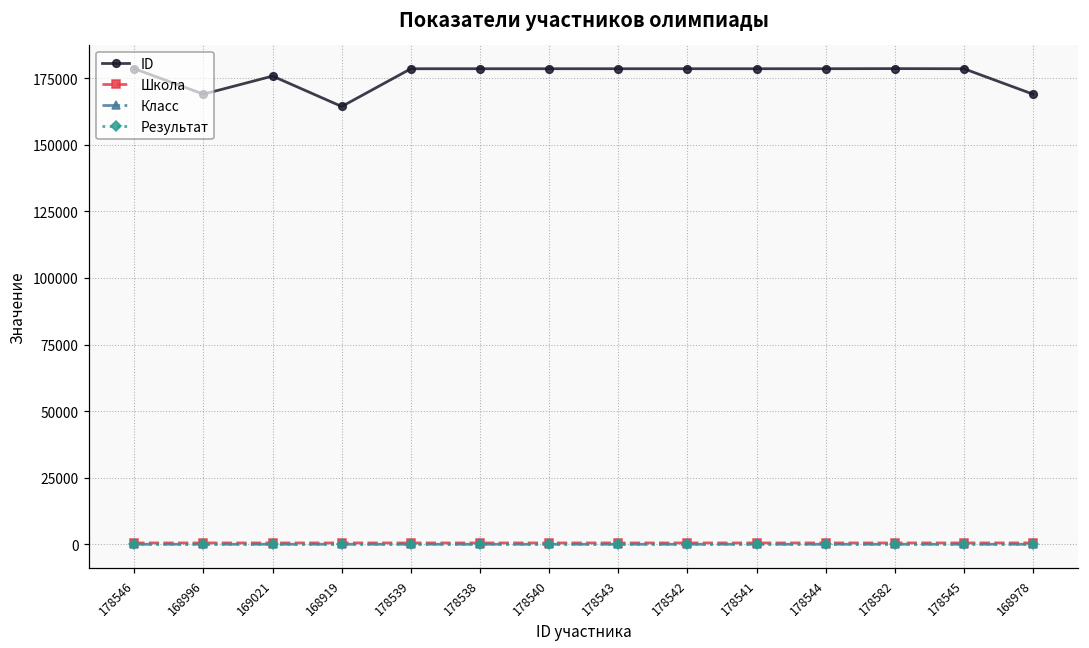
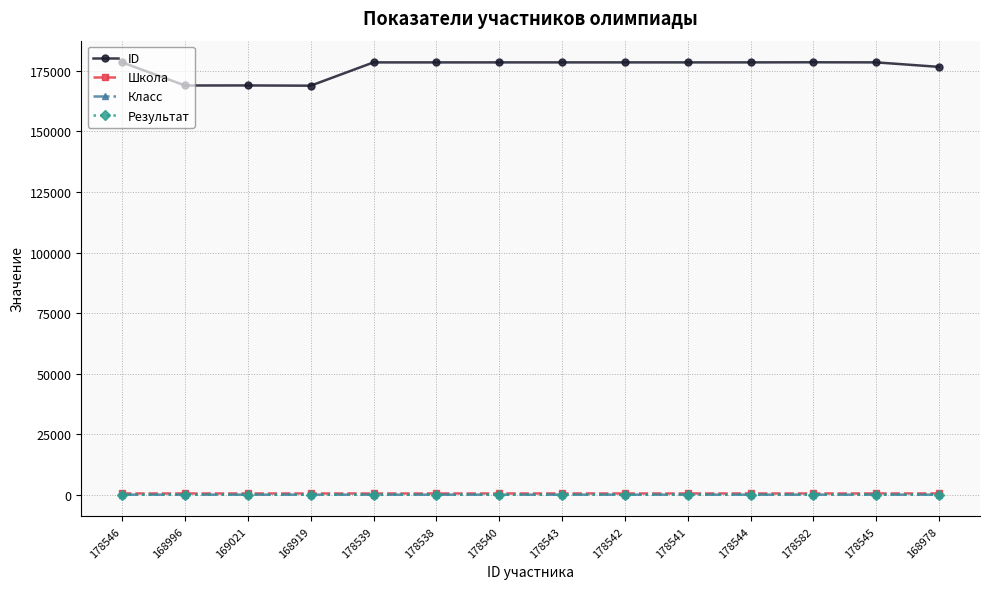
ID, 169021: 176000 -> 169000
ID, 168919: 164000 -> 169000
ID, 168978: 169000 -> 177000
